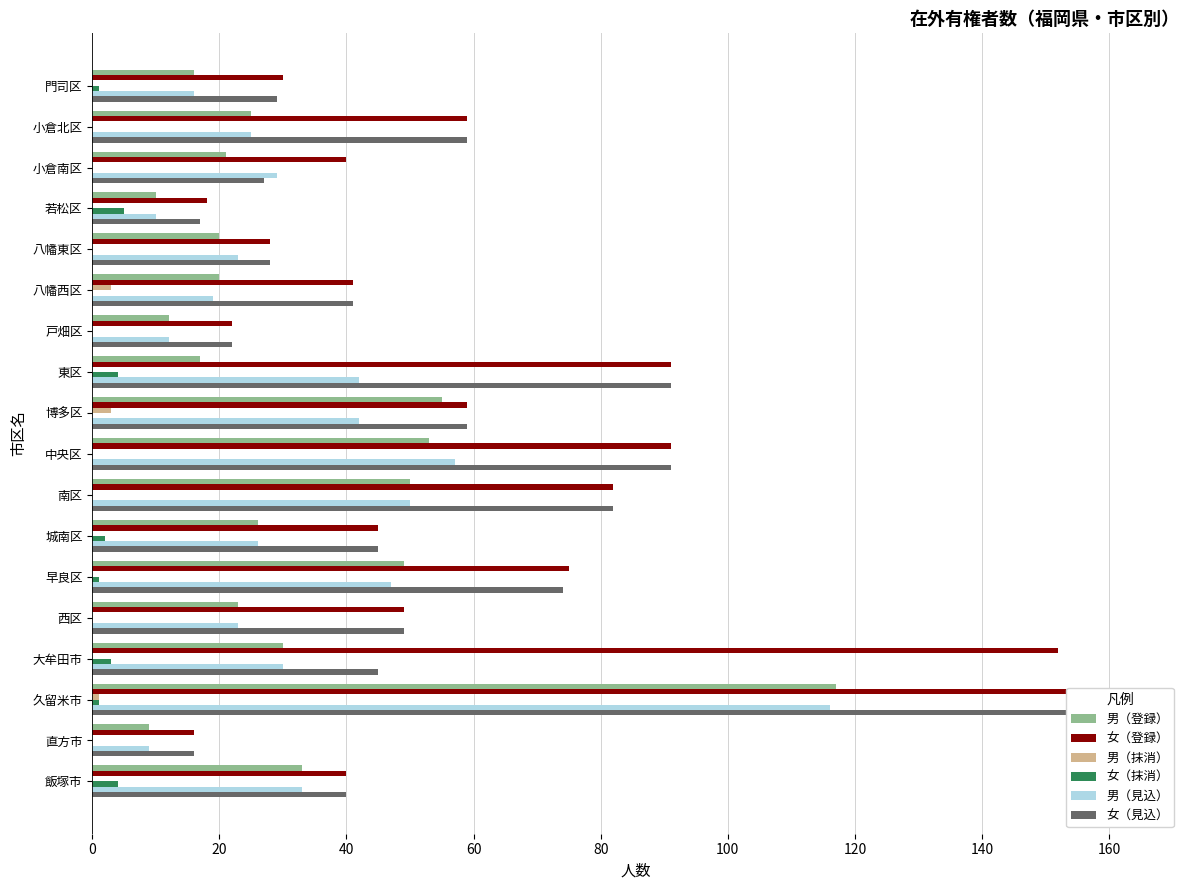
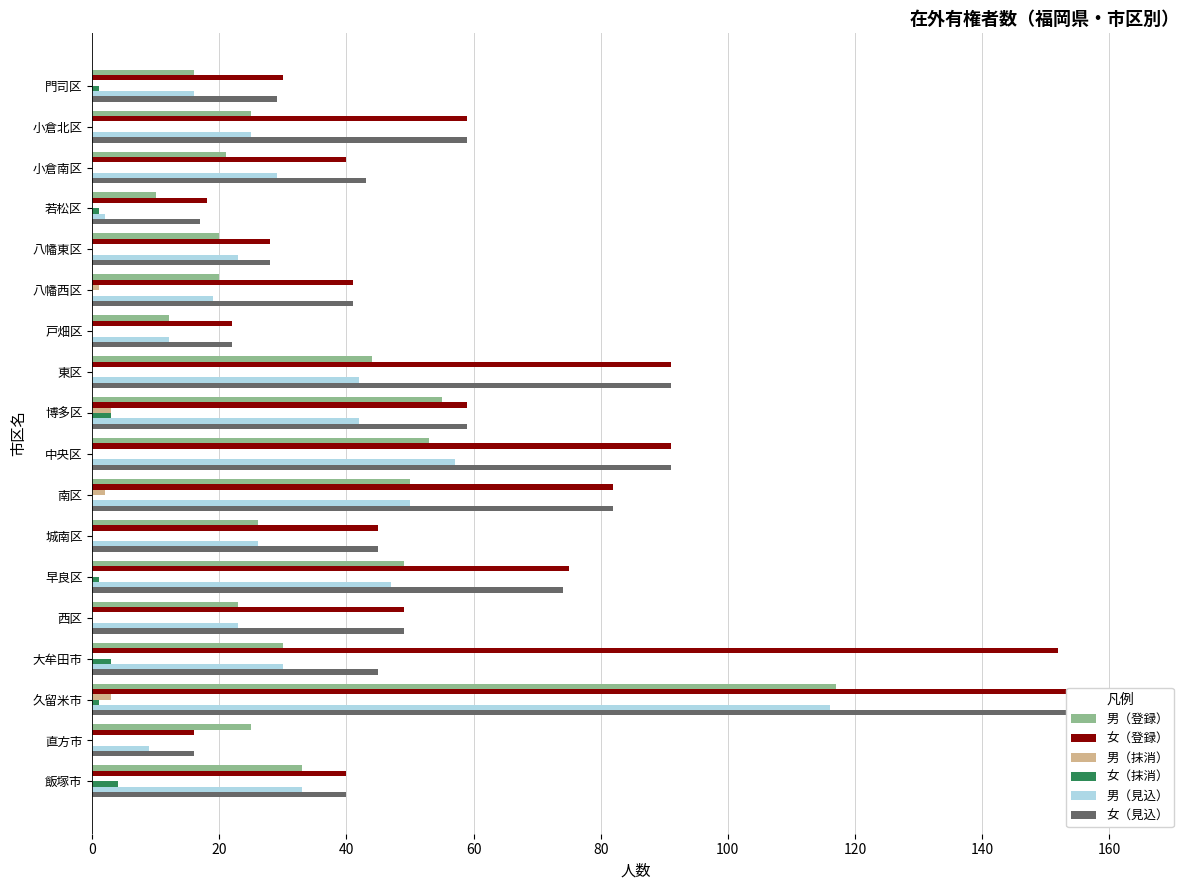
女（見込）, 小倉南区: 27 -> 43
女（抹消）, 若松区: 5 -> 1
男（見込）, 若松区: 10 -> 2
男（抹消）, 八幡西区: 3 -> 1
男（登録）, 東区: 17 -> 44
女（抹消）, 東区: 4 -> 0
女（抹消）, 博多区: 0 -> 3
男（抹消）, 南区: 0 -> 2
女（抹消）, 城南区: 2 -> 0
男（抹消）, 久留米市: 1 -> 3
男（登録）, 直方市: 9 -> 25
